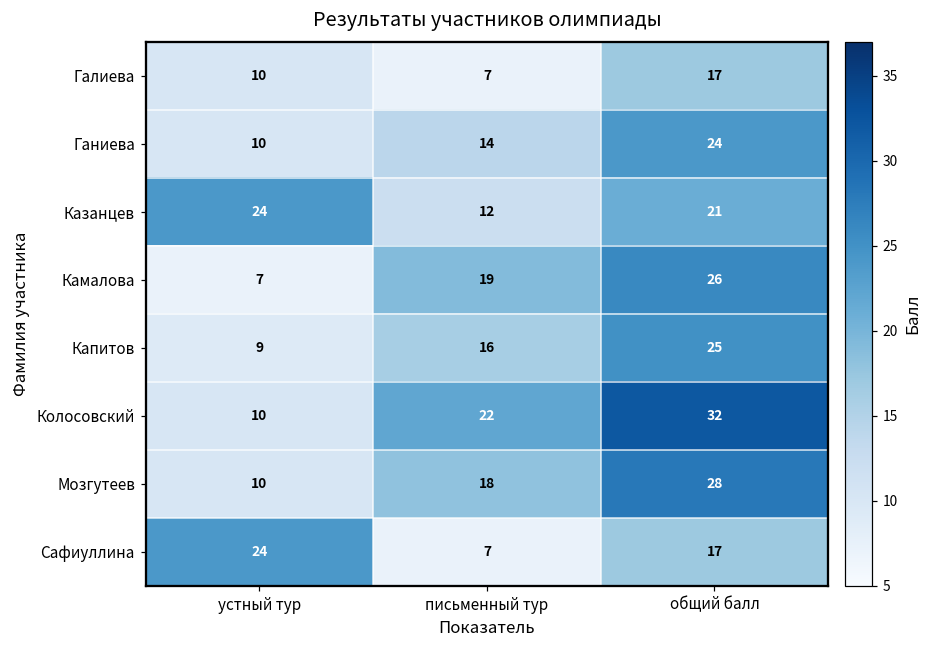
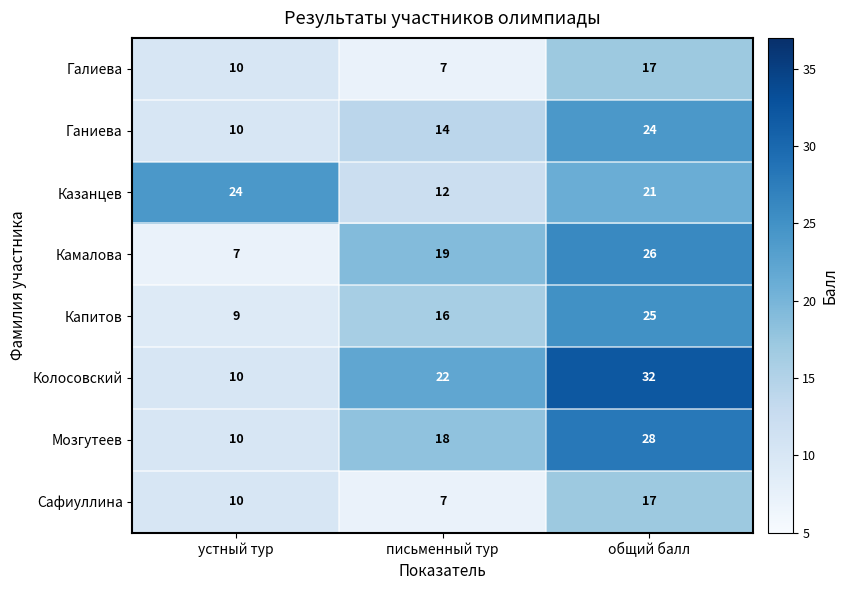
Сафиуллина, устный тур: 24 -> 10
